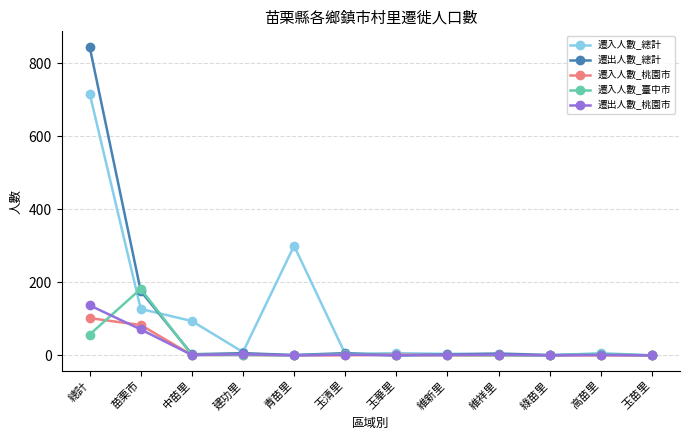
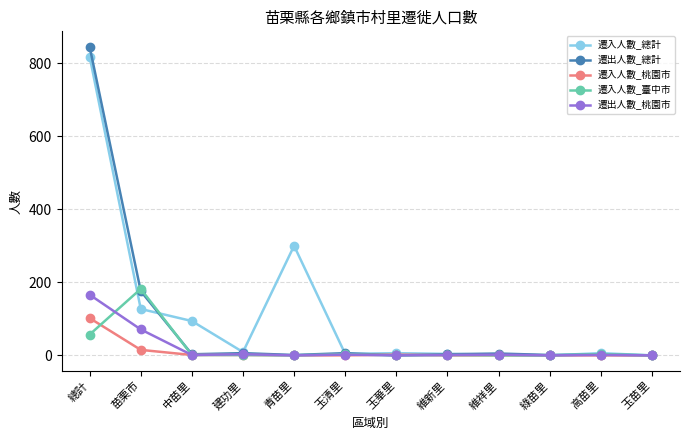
遷入人數_總計, 總計: 720 -> 820
遷出人數_桃園市, 總計: 140 -> 170
遷入人數_桃園市, 苗栗市: 80 -> 20
